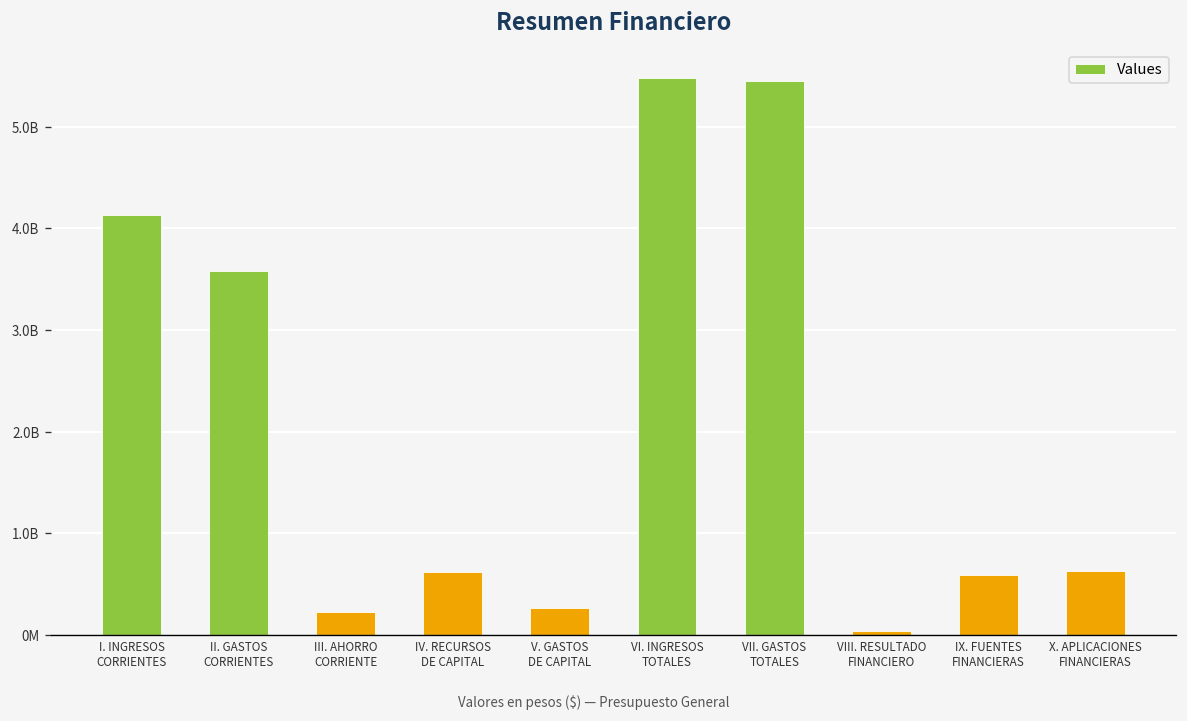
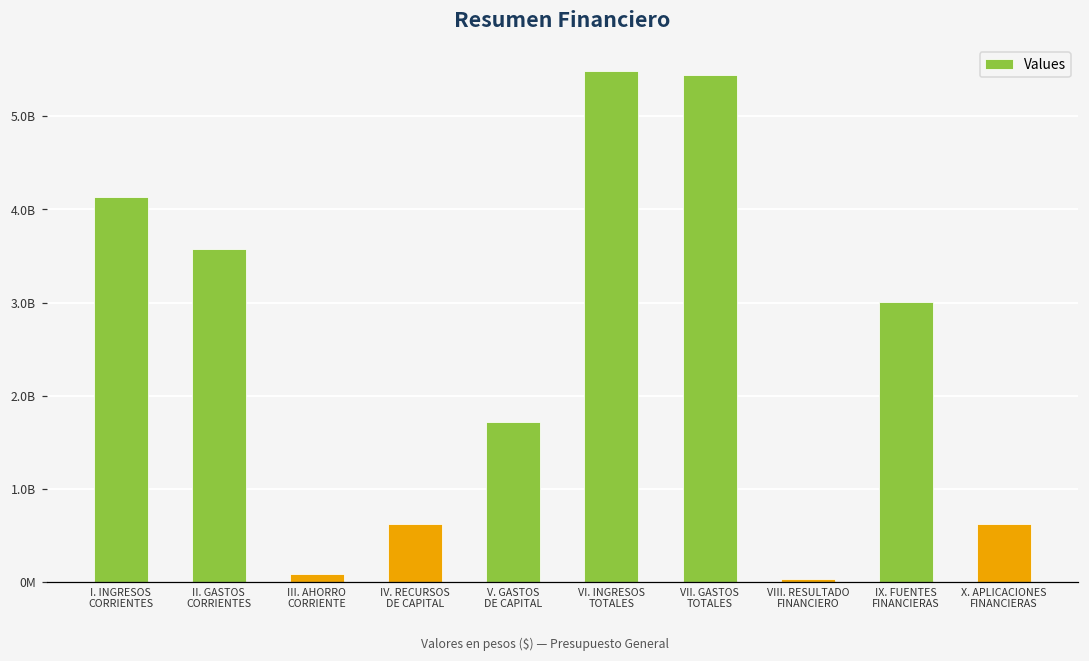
III. AHORRO CORRIENTE: 200000000 -> 100000000
V. GASTOS DE CAPITAL: 300000000 -> 1700000000
IX. FUENTES FINANCIERAS: 600000000 -> 3000000000
